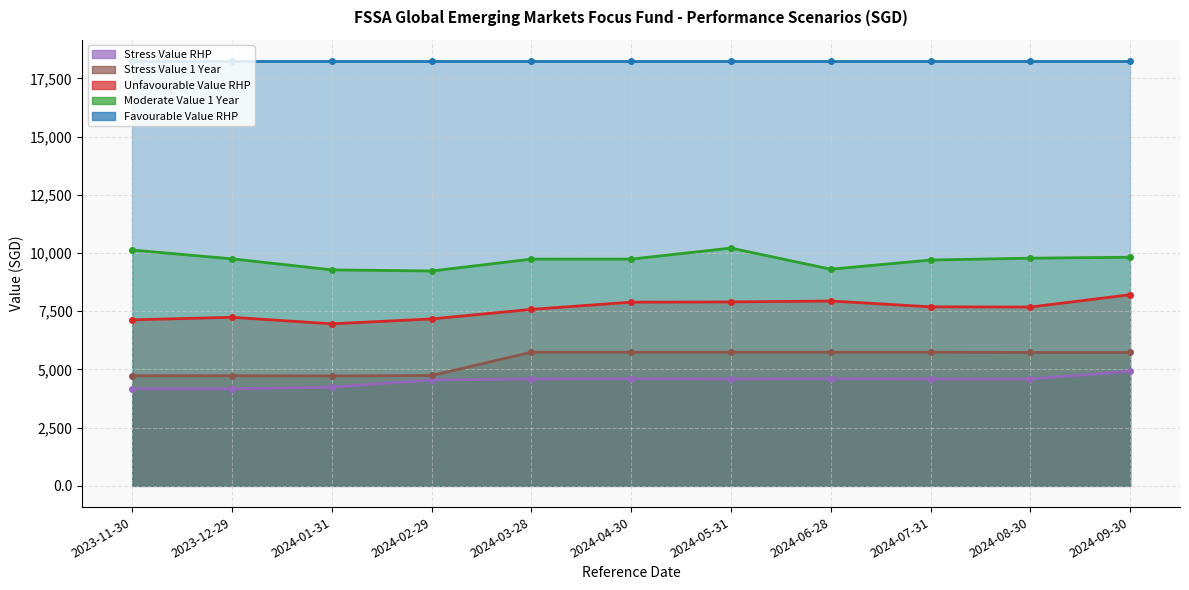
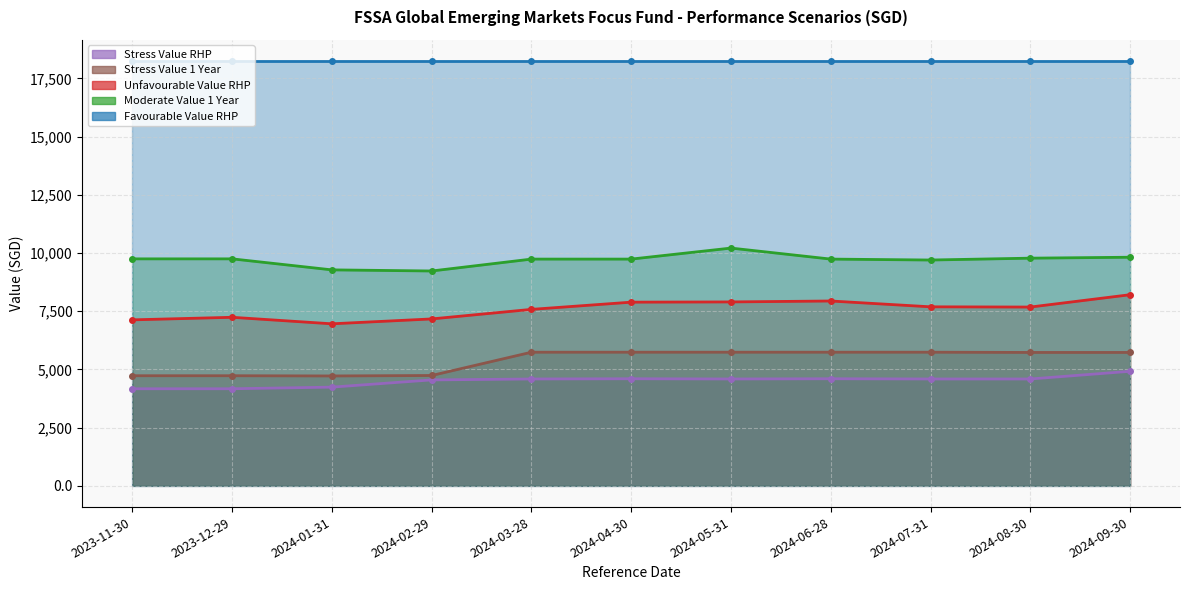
Moderate Value 1 Year, 2023-11-30: 10,100 -> 9,800
Moderate Value 1 Year, 2024-06-28: 9,300 -> 9,700
